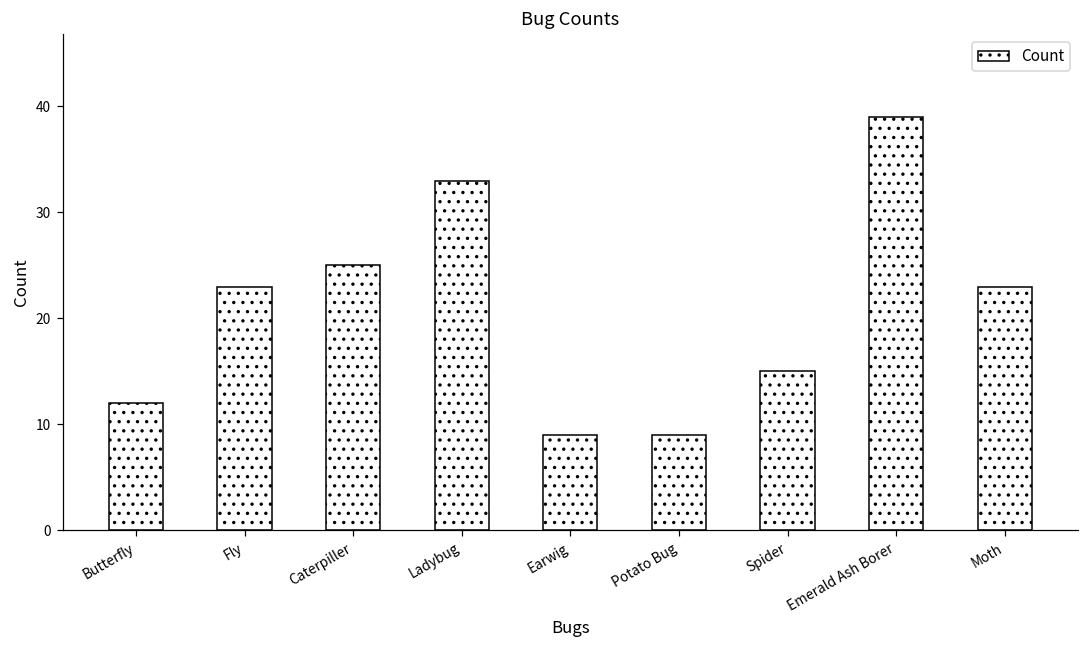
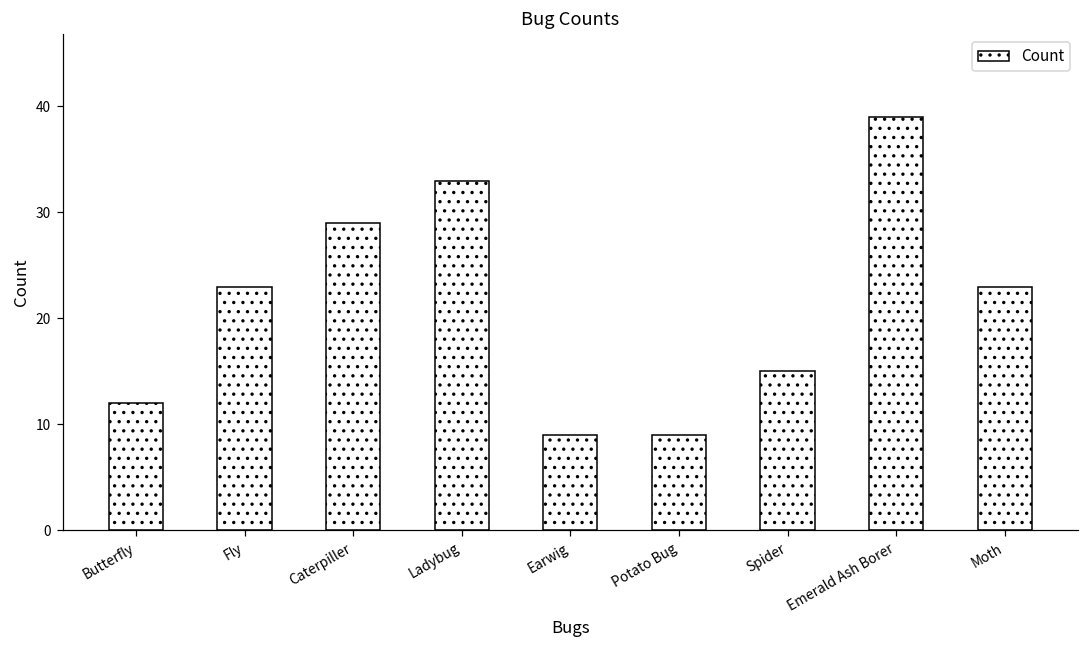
Caterpiller: 25 -> 29
